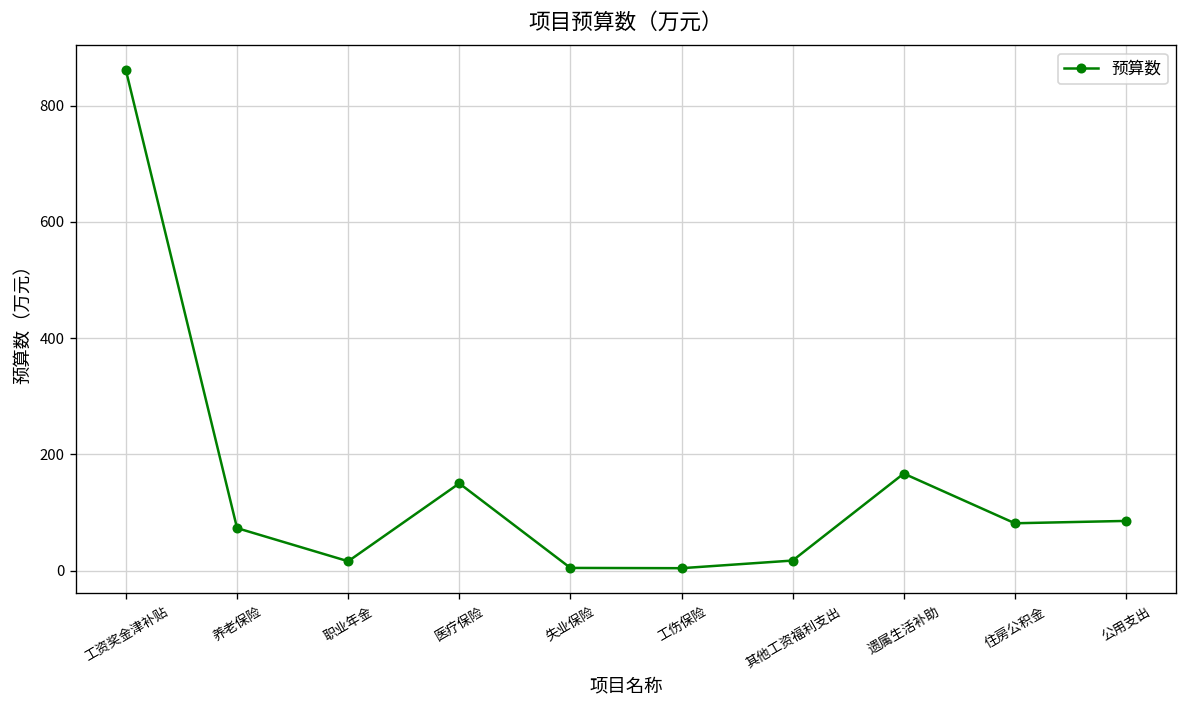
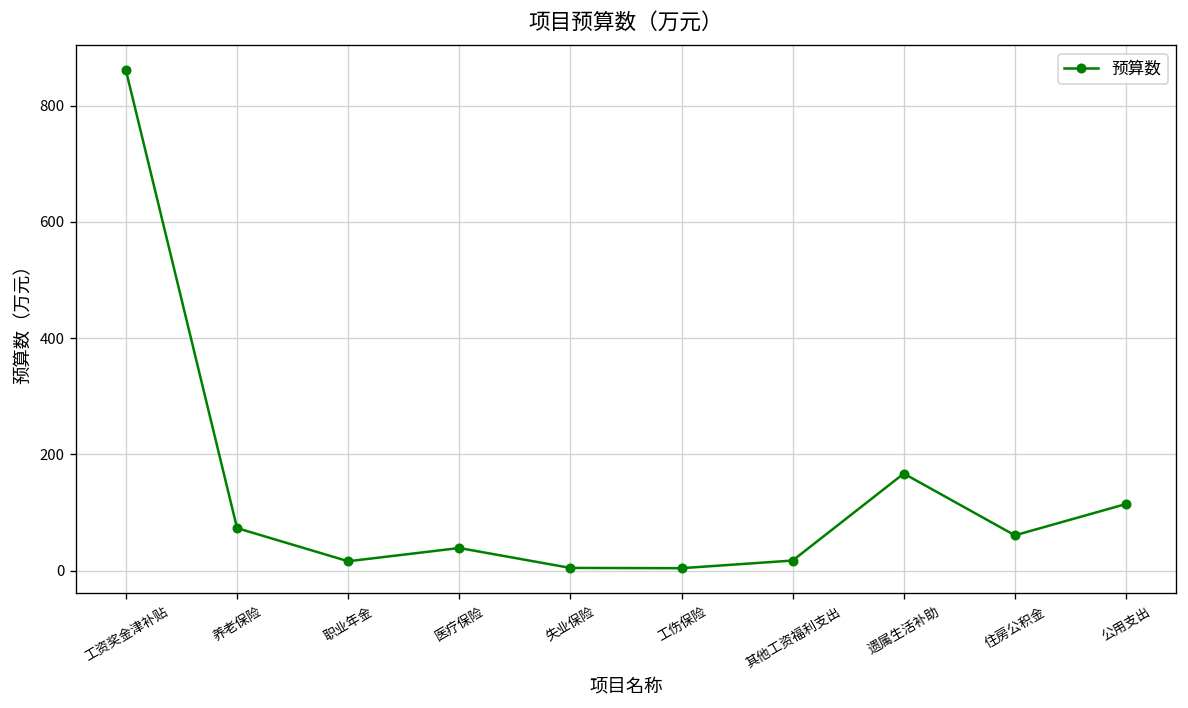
医疗保险: 150 -> 40
住房公积金: 80 -> 60
公用支出: 90 -> 110
